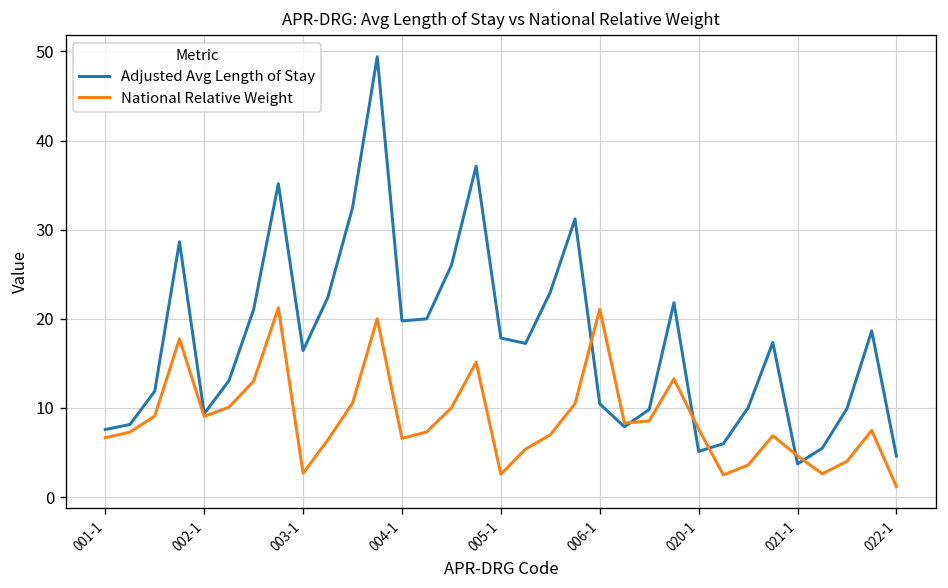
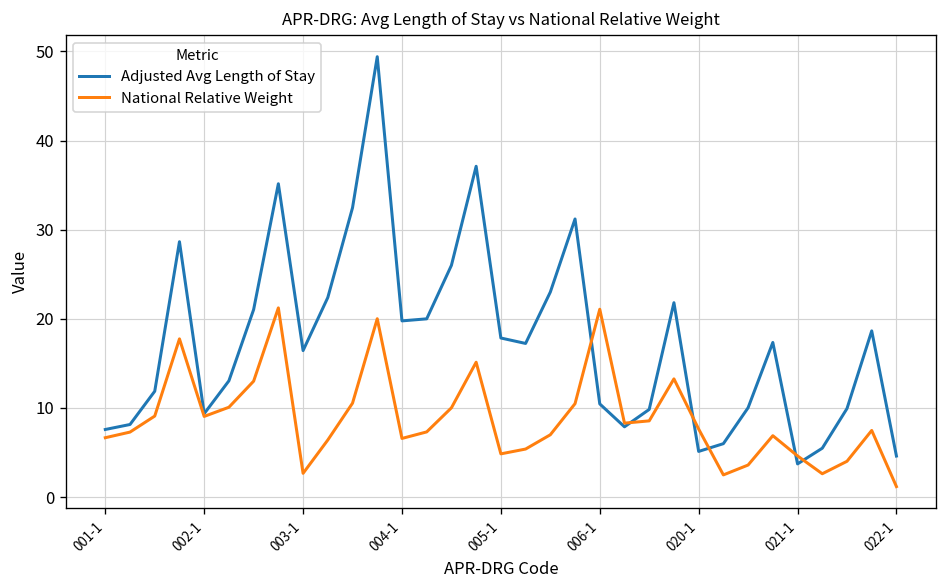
National Relative Weight, 005-1: 3 -> 5
